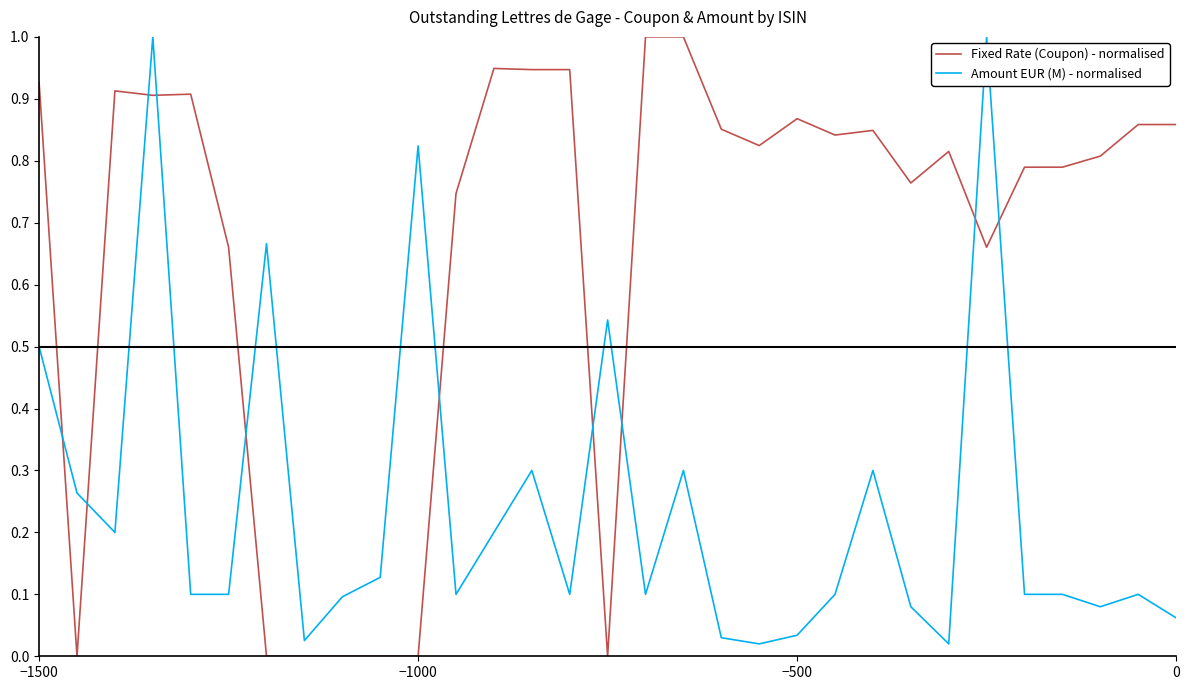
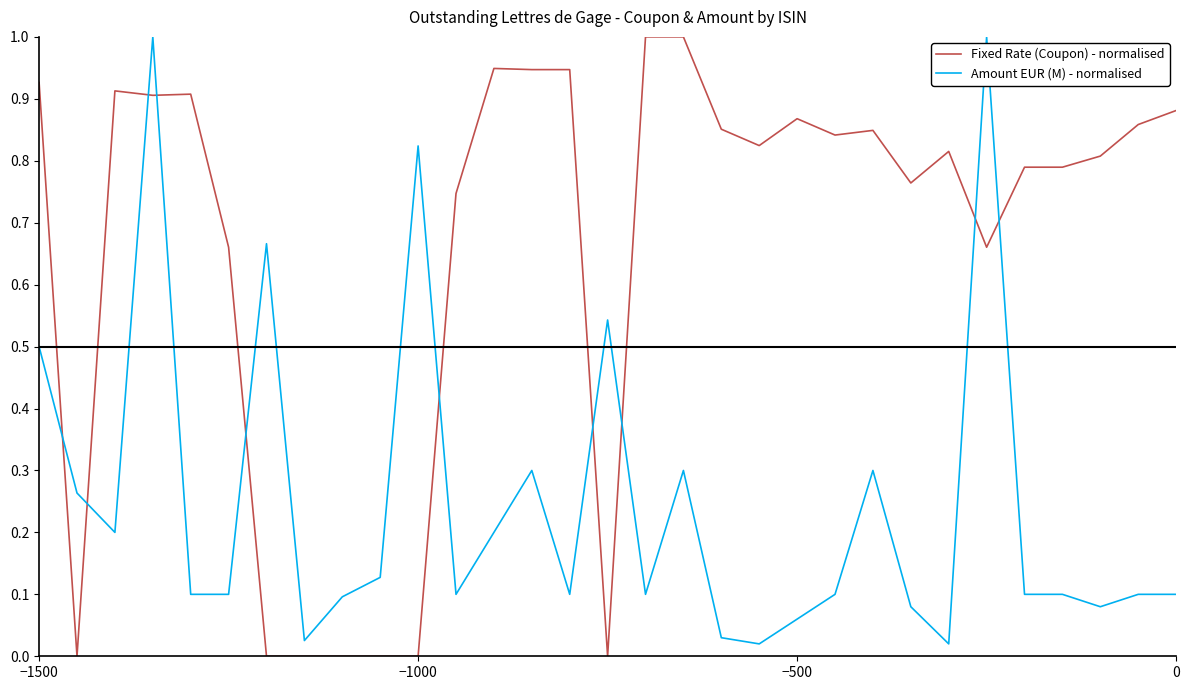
Amount EUR (M) - normalised, −500: 0.03 -> 0.06
Fixed Rate (Coupon) - normalised, 0: 0.86 -> 0.88
Amount EUR (M) - normalised, 0: 0.06 -> 0.10
